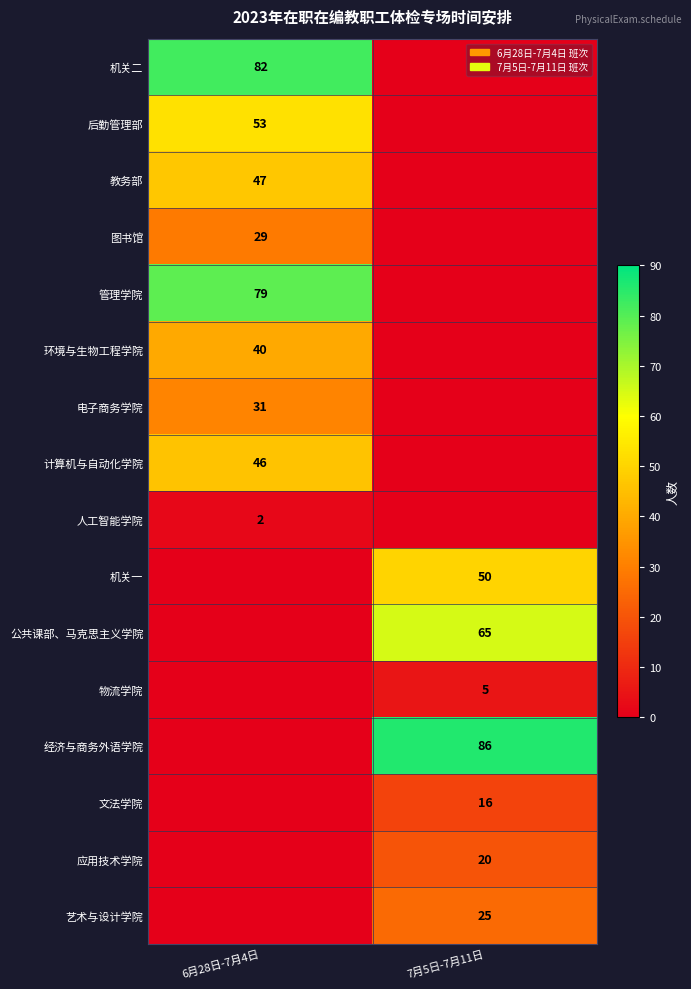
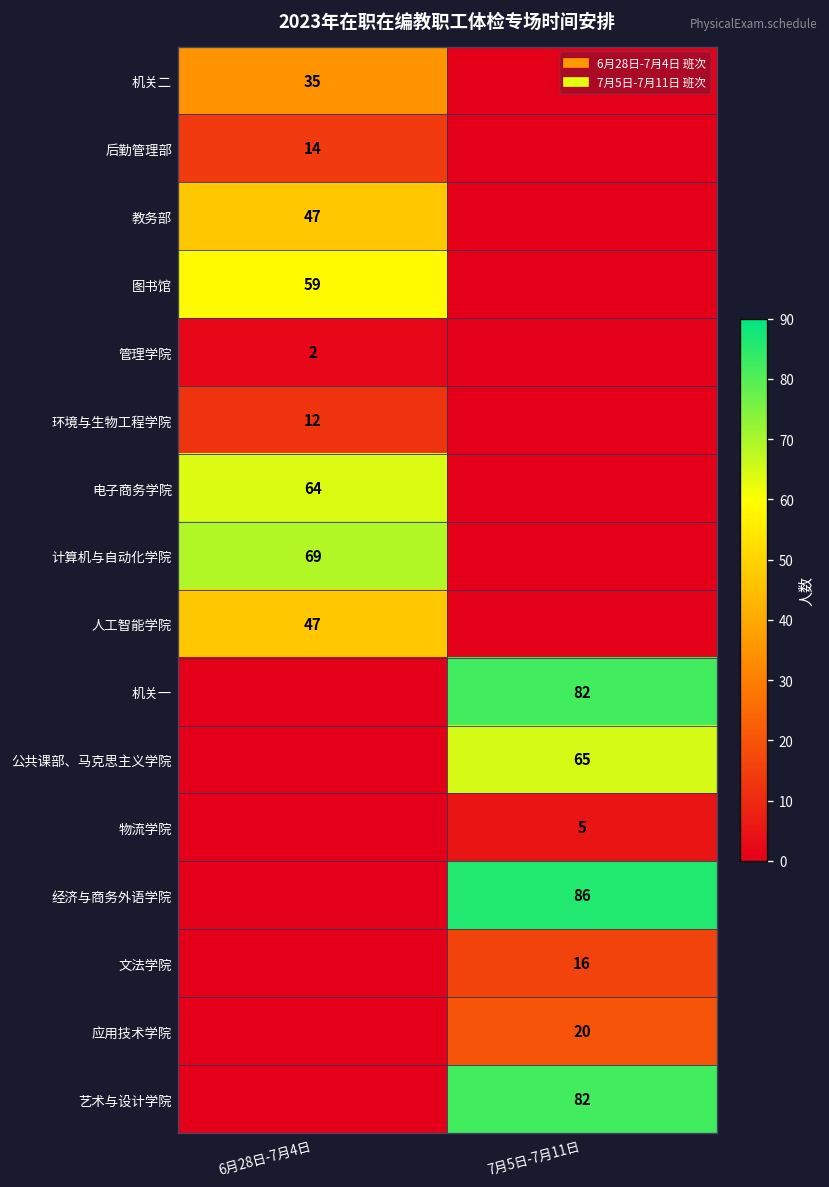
机关二, 6月28日-7月4日: 82 -> 35
后勤管理部, 6月28日-7月4日: 53 -> 14
图书馆, 6月28日-7月4日: 29 -> 59
管理学院, 6月28日-7月4日: 79 -> 2
环境与生物工程学院, 6月28日-7月4日: 40 -> 12
电子商务学院, 6月28日-7月4日: 31 -> 64
计算机与自动化学院, 6月28日-7月4日: 46 -> 69
人工智能学院, 6月28日-7月4日: 2 -> 47
机关一, 7月5日-7月11日: 50 -> 82
艺术与设计学院, 7月5日-7月11日: 25 -> 82
